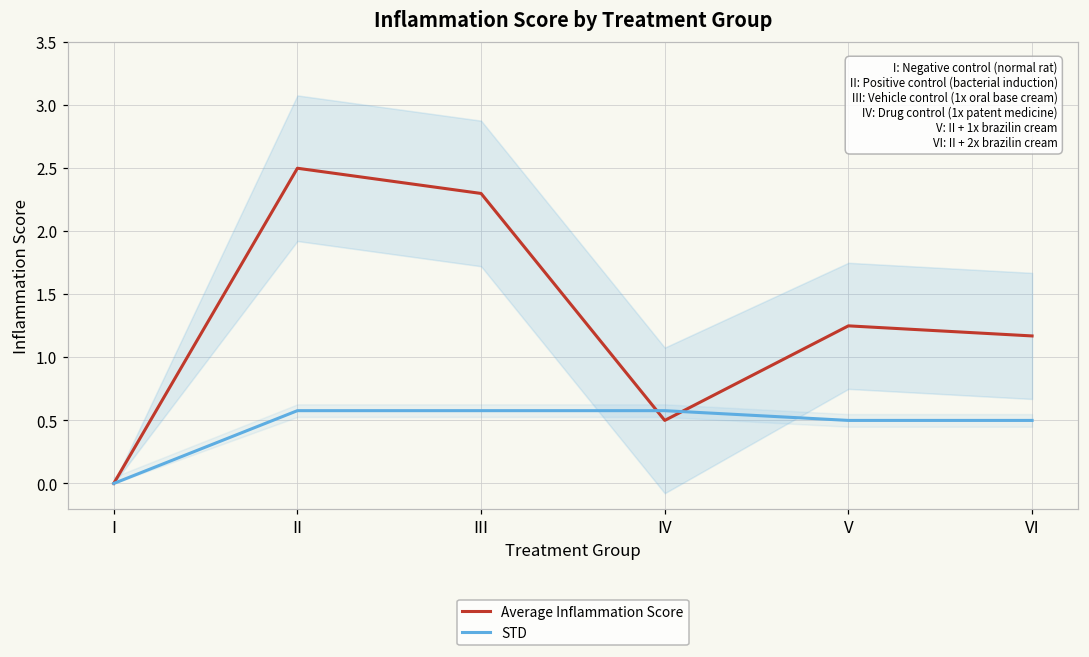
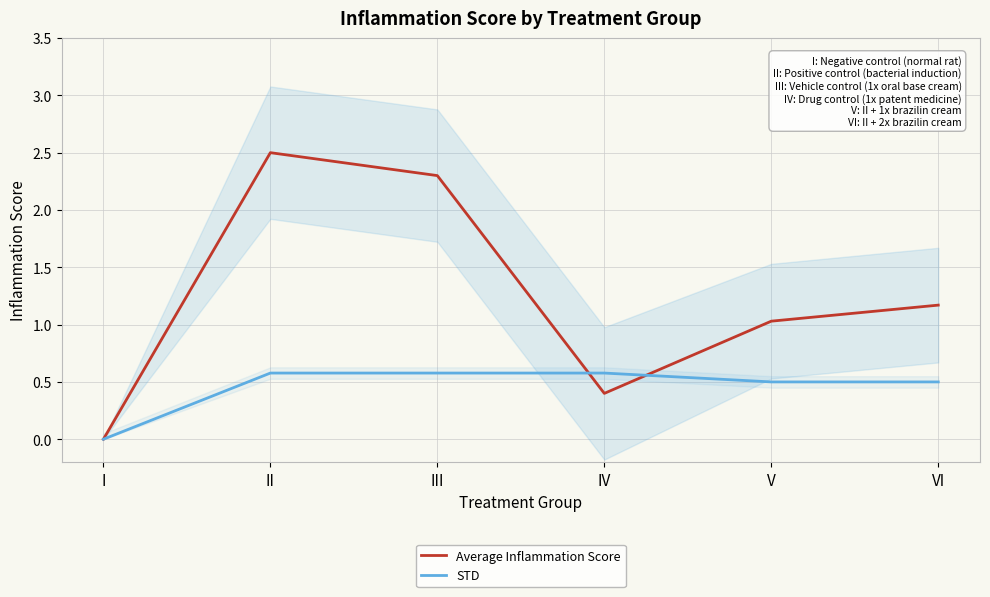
Average Inflammation Score, IV: 0.5 -> 0.4
Average Inflammation Score, V: 1.25 -> 1.03
